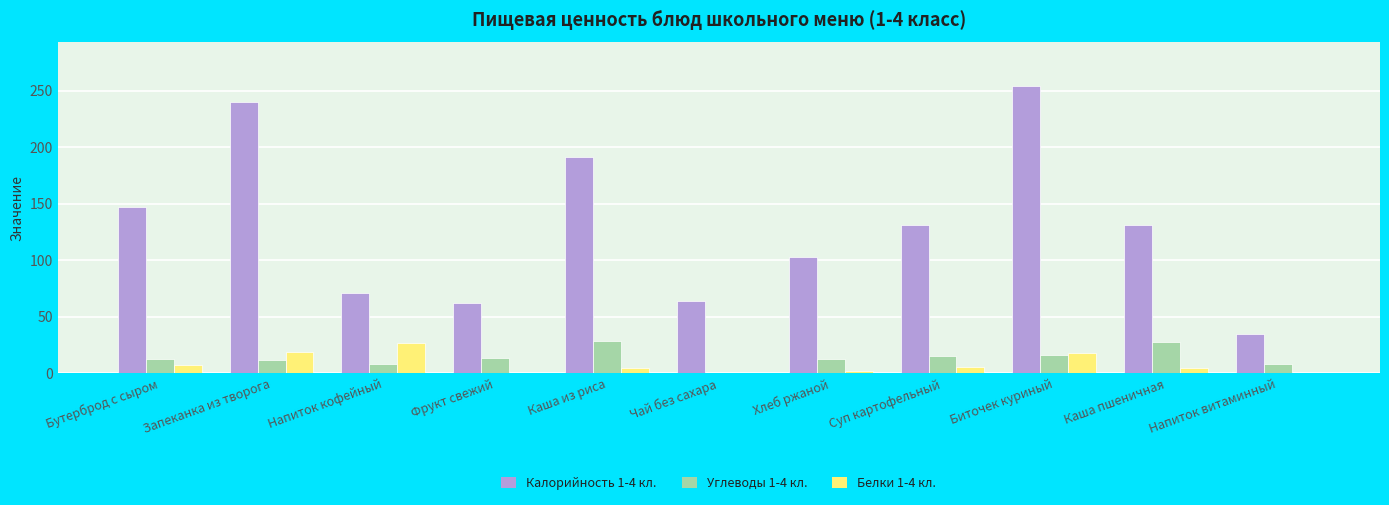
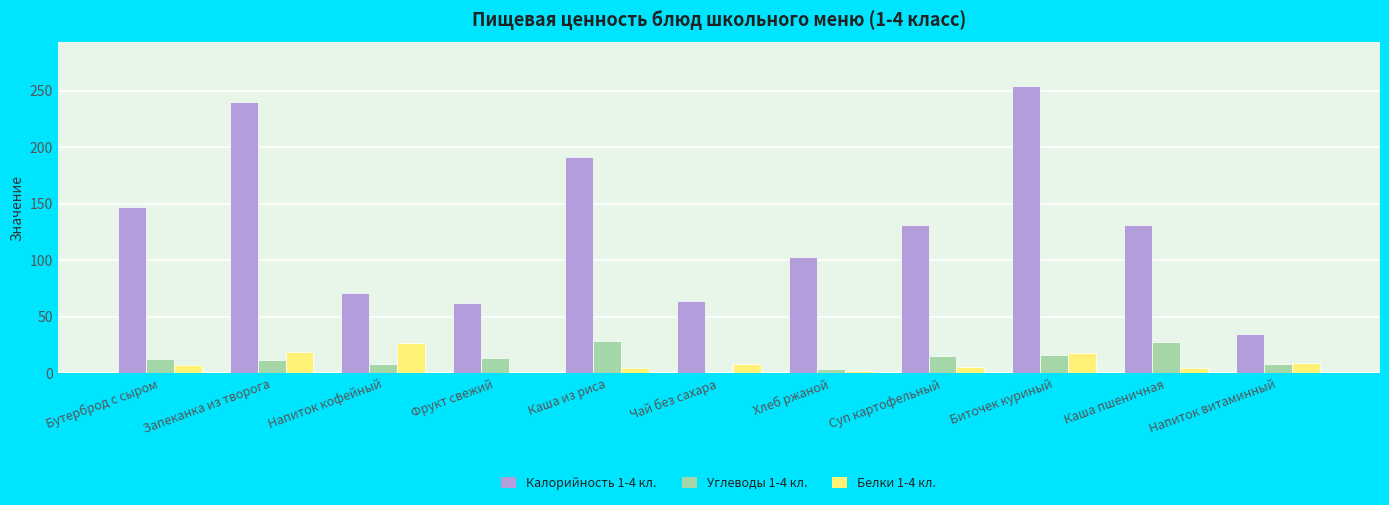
Белки 1-4 кл., Чай без сахара: 0 -> 8
Углеводы 1-4 кл., Хлеб ржаной: 12 -> 4
Белки 1-4 кл., Напиток витаминный: 0 -> 9
